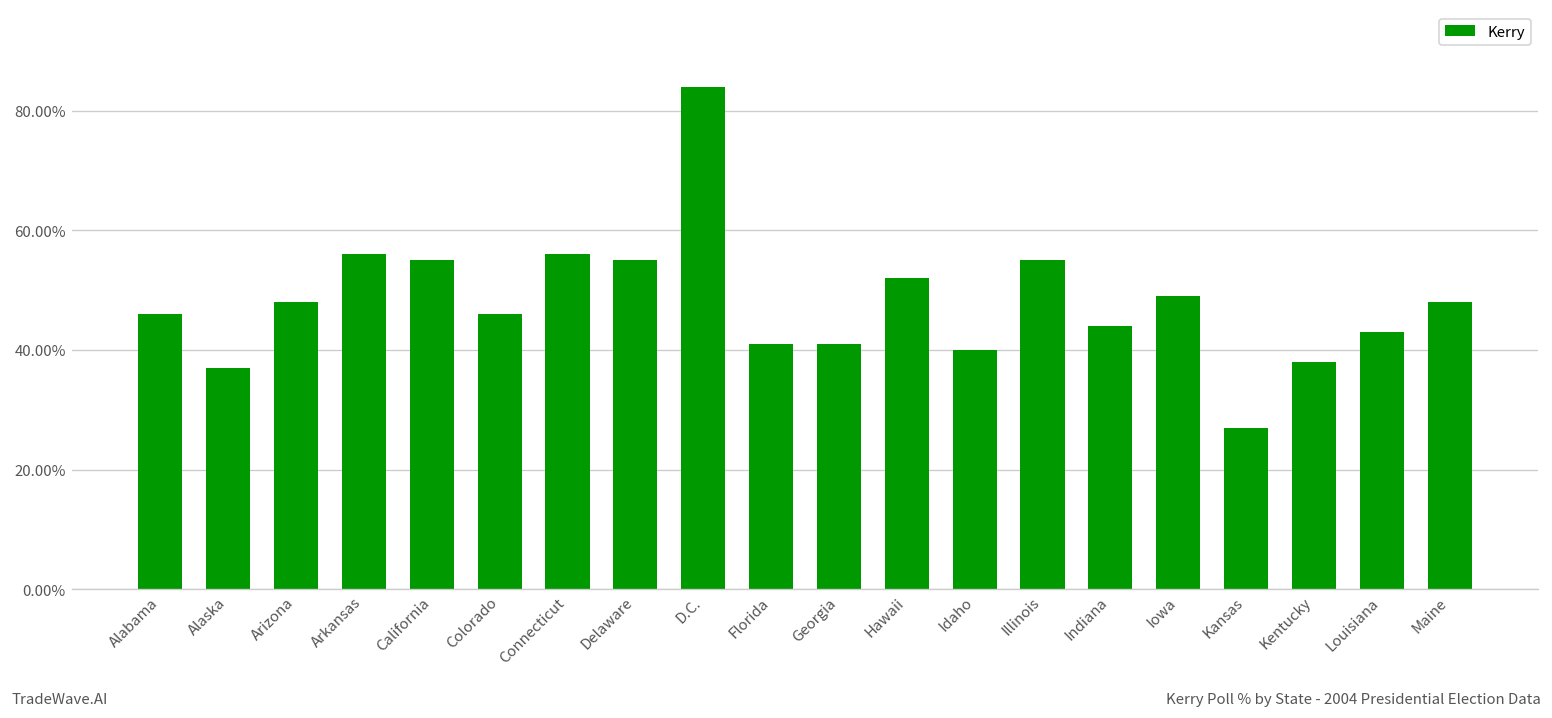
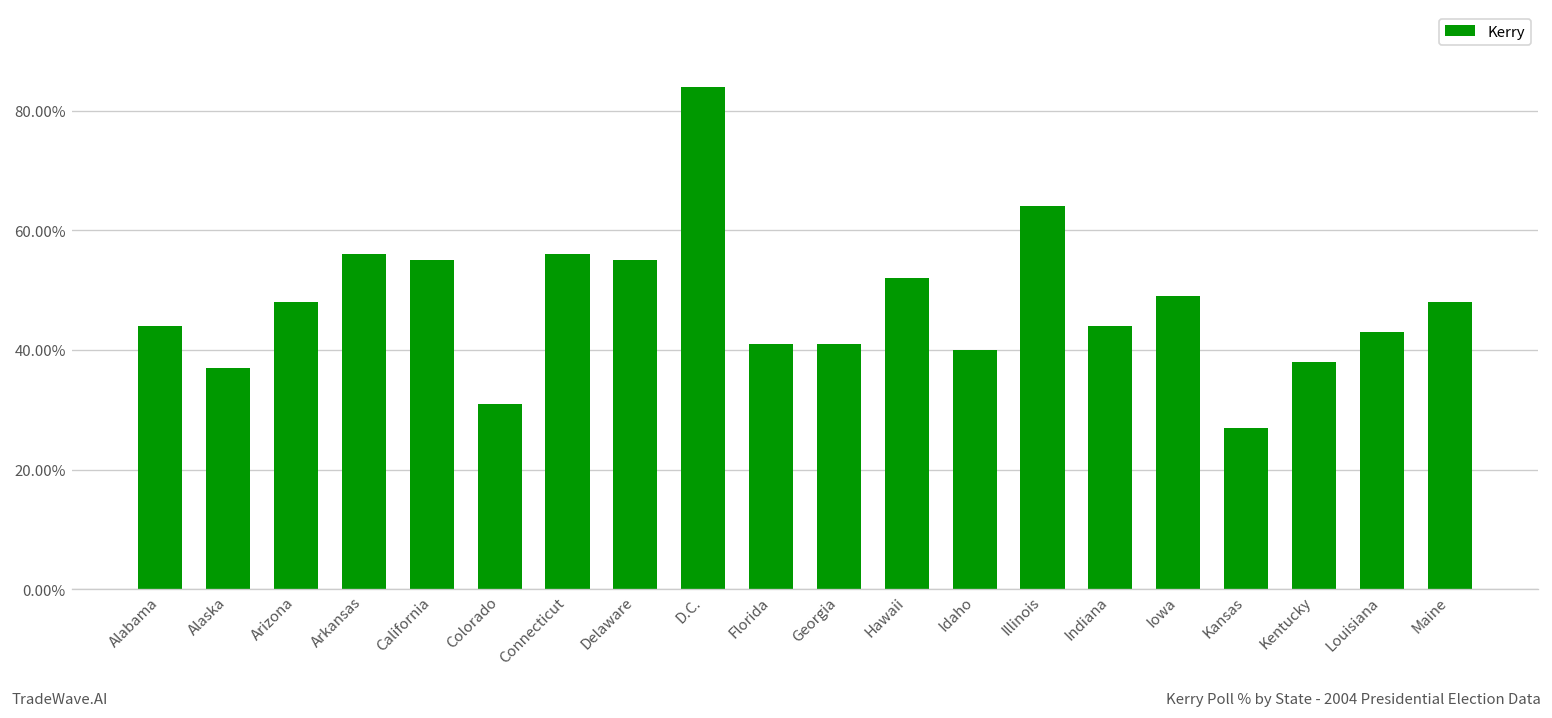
Alabama: 46% -> 44%
Colorado: 46% -> 31%
Illinois: 55% -> 64%
